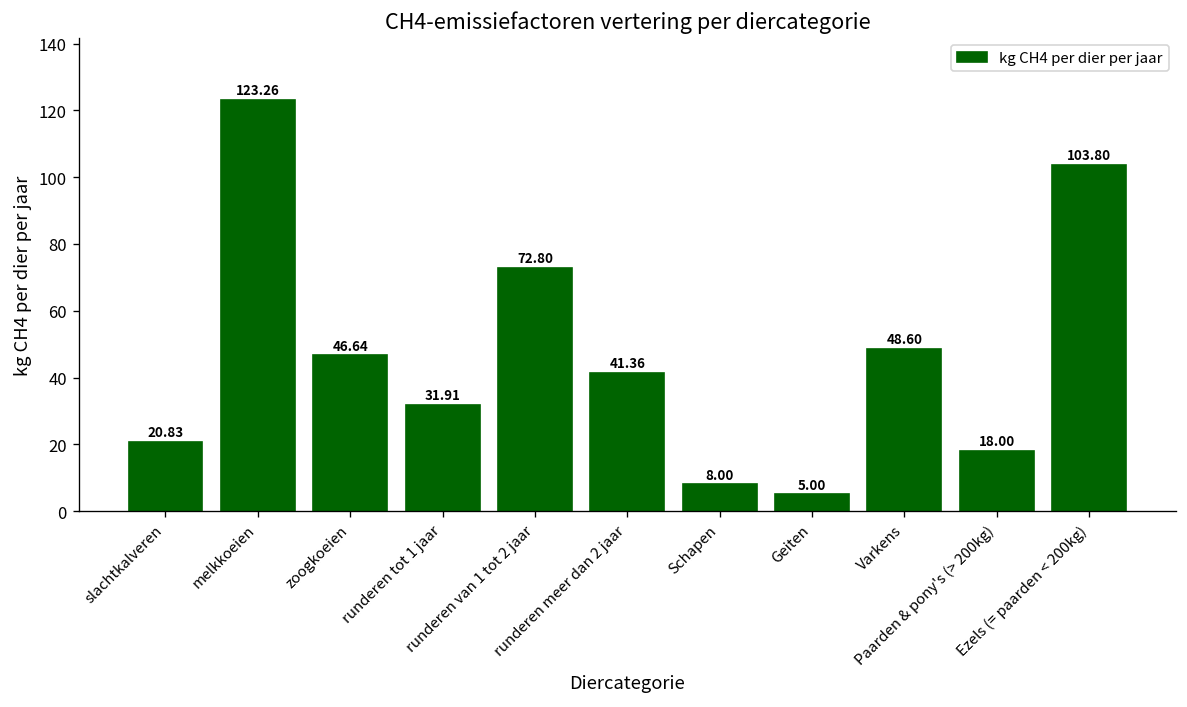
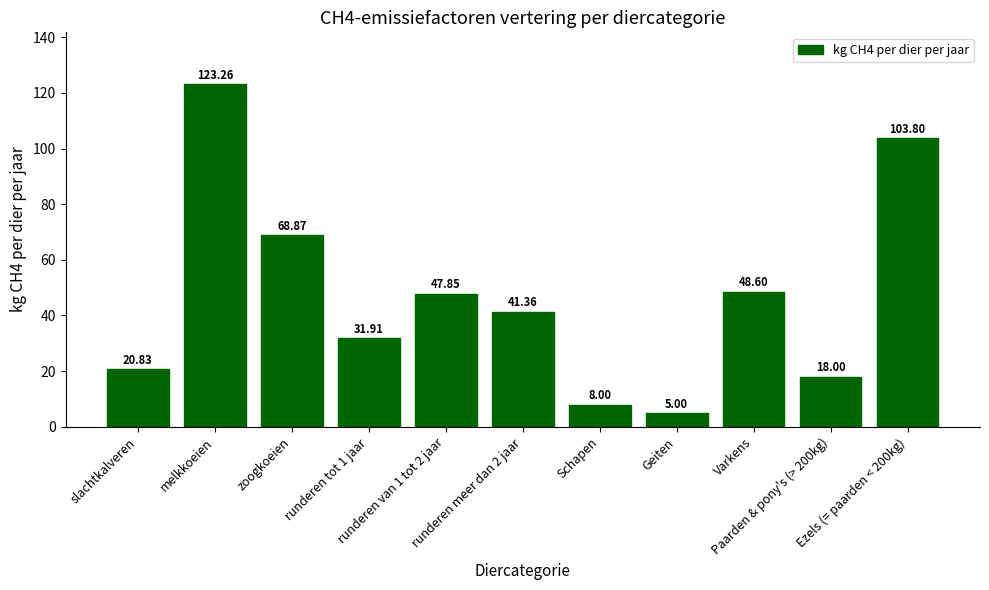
zoogkoeien: 46.64 -> 68.87
runderen van 1 tot 2 jaar: 72.80 -> 47.85
